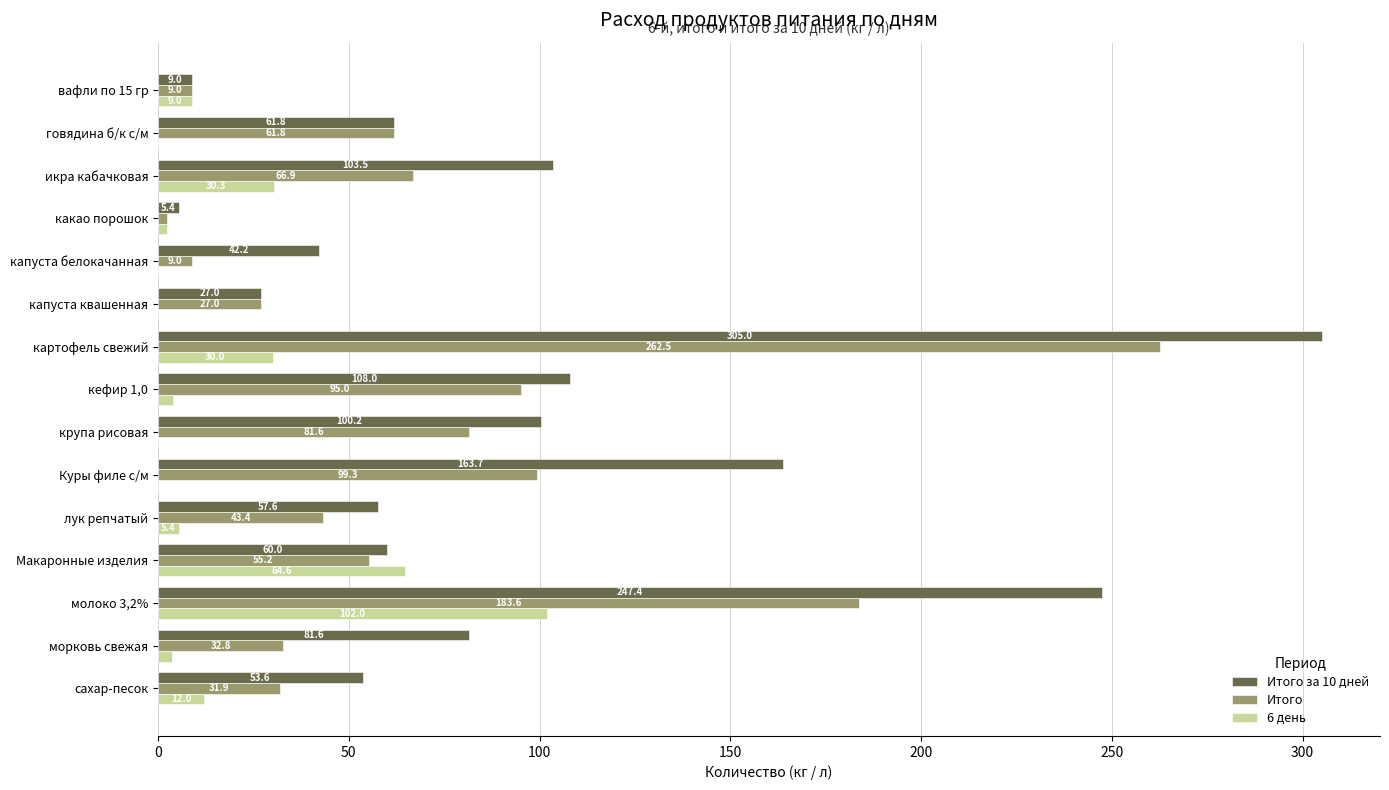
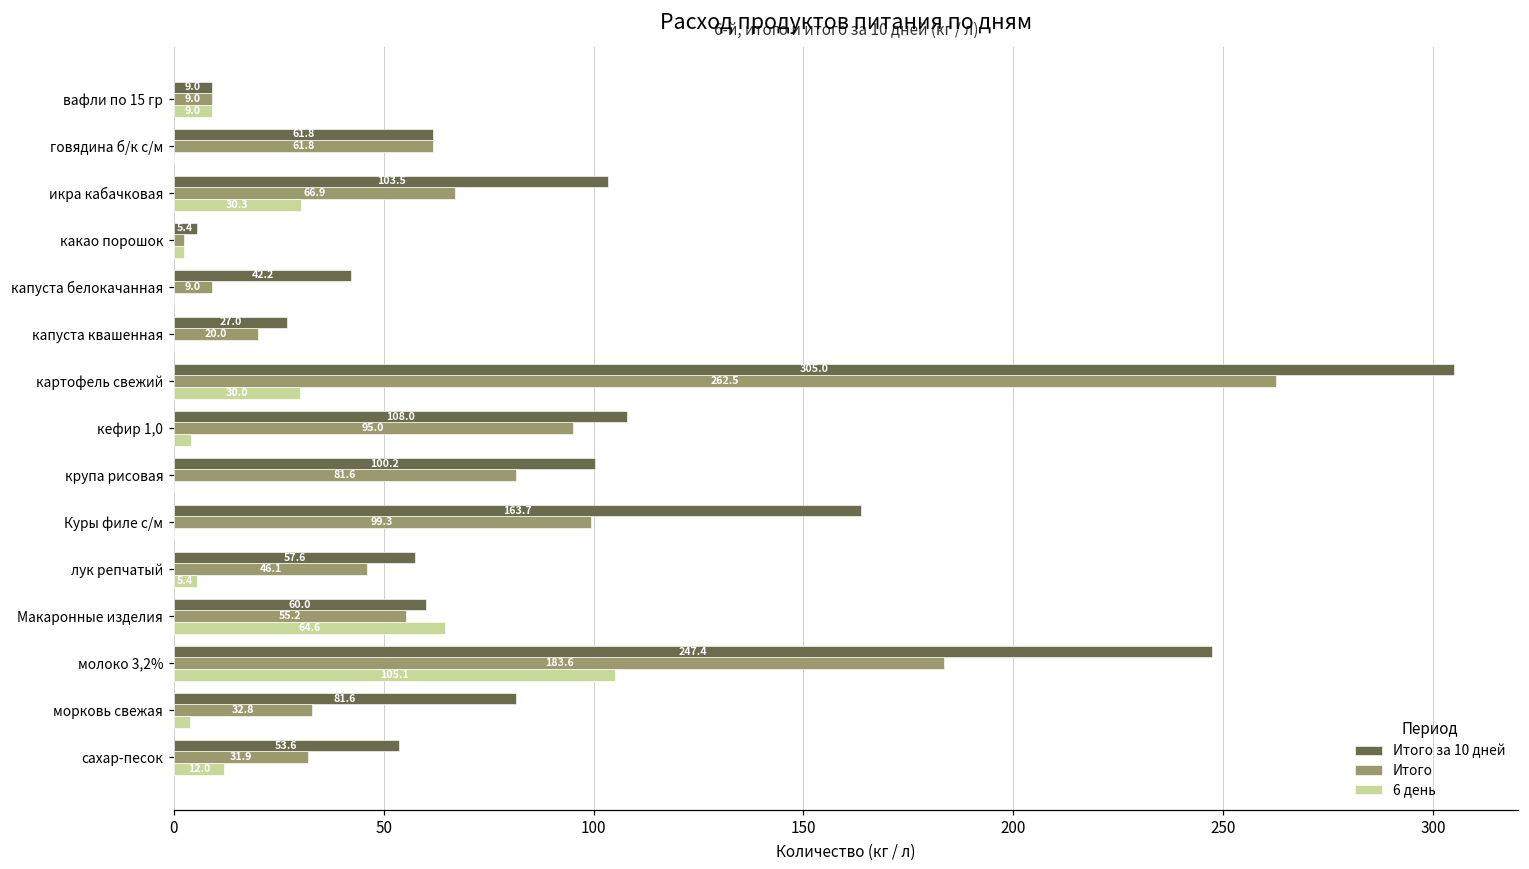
Итого, капуста квашенная: 27.0 -> 20.0
Итого, лук репчатый: 43.4 -> 46.1
6 день, молоко 3,2%: 102.0 -> 105.1
